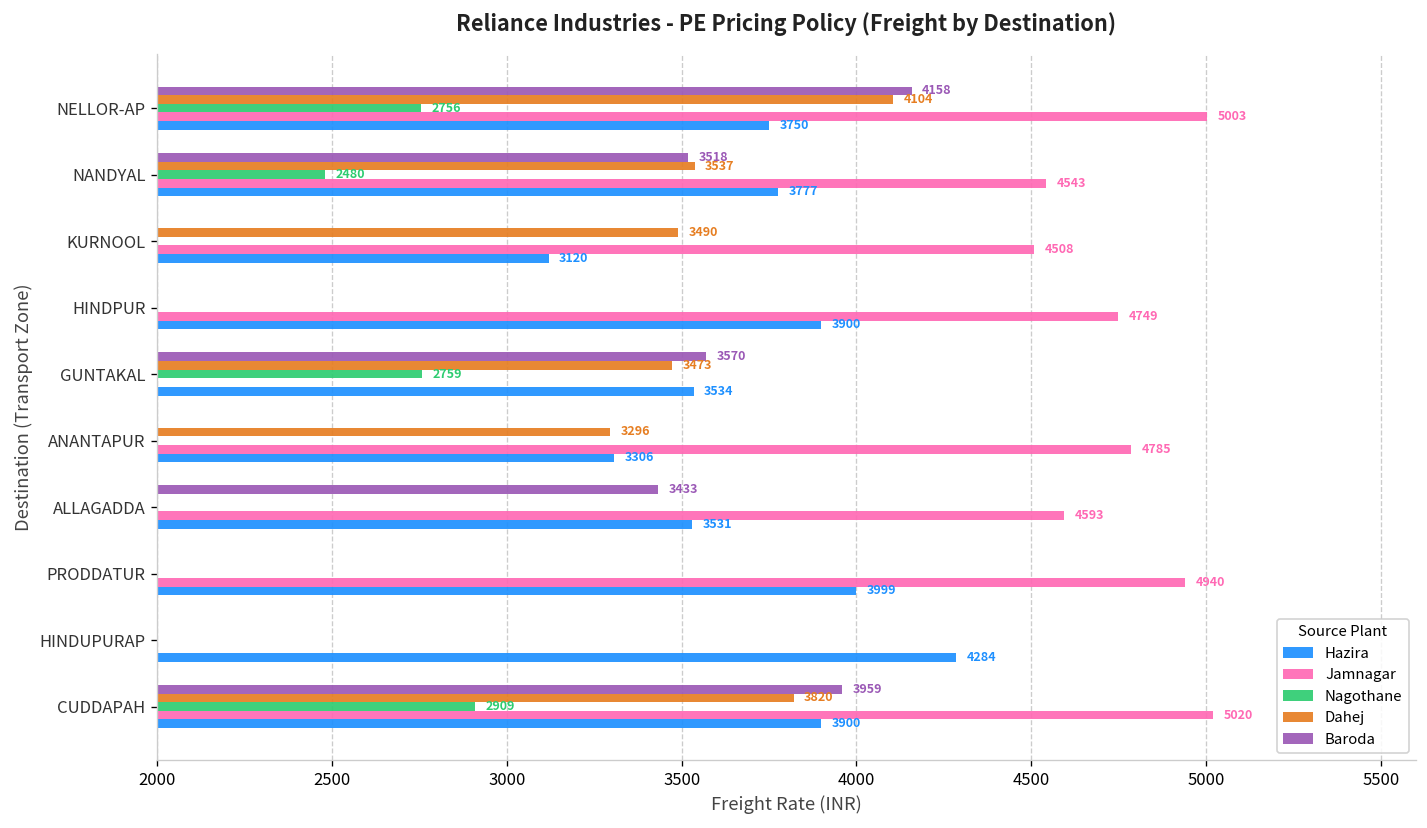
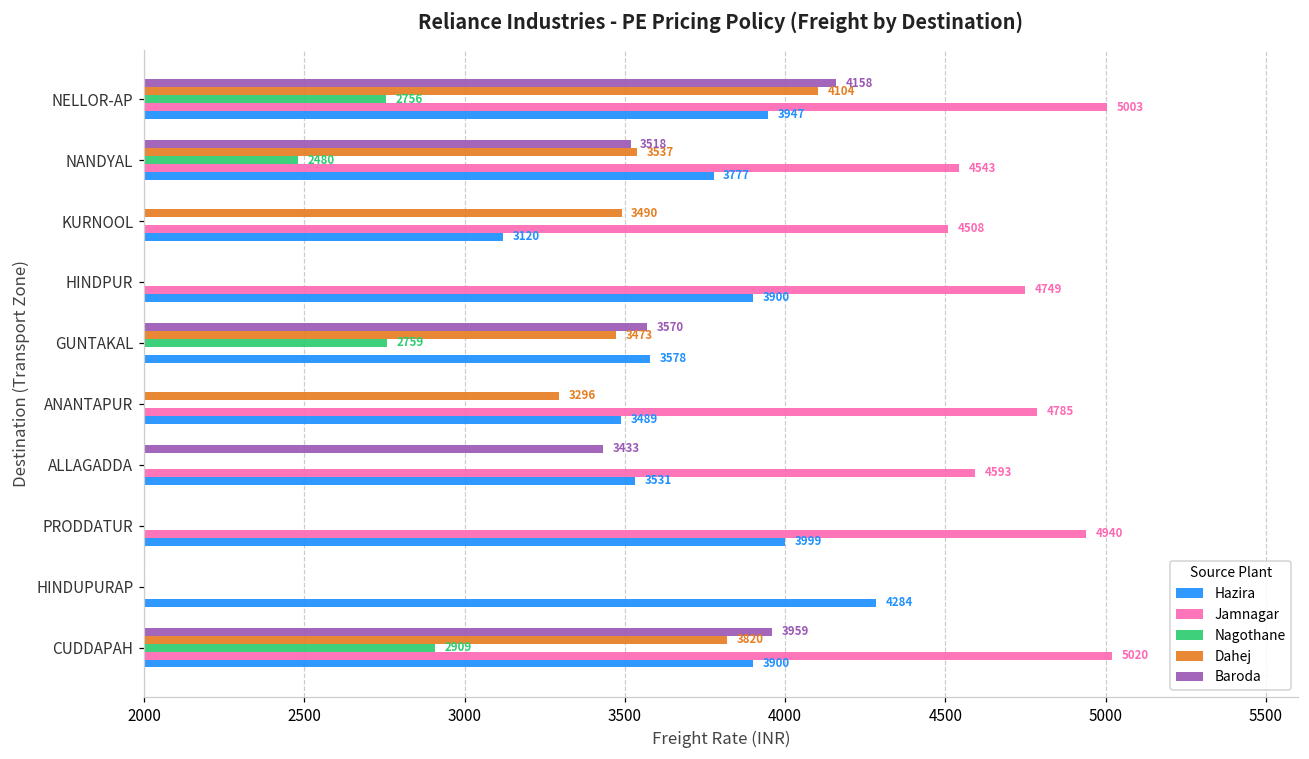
Hazira, NELLOR-AP: 3750 -> 3947
Hazira, GUNTAKAL: 3534 -> 3578
Hazira, ANANTAPUR: 3306 -> 3489
